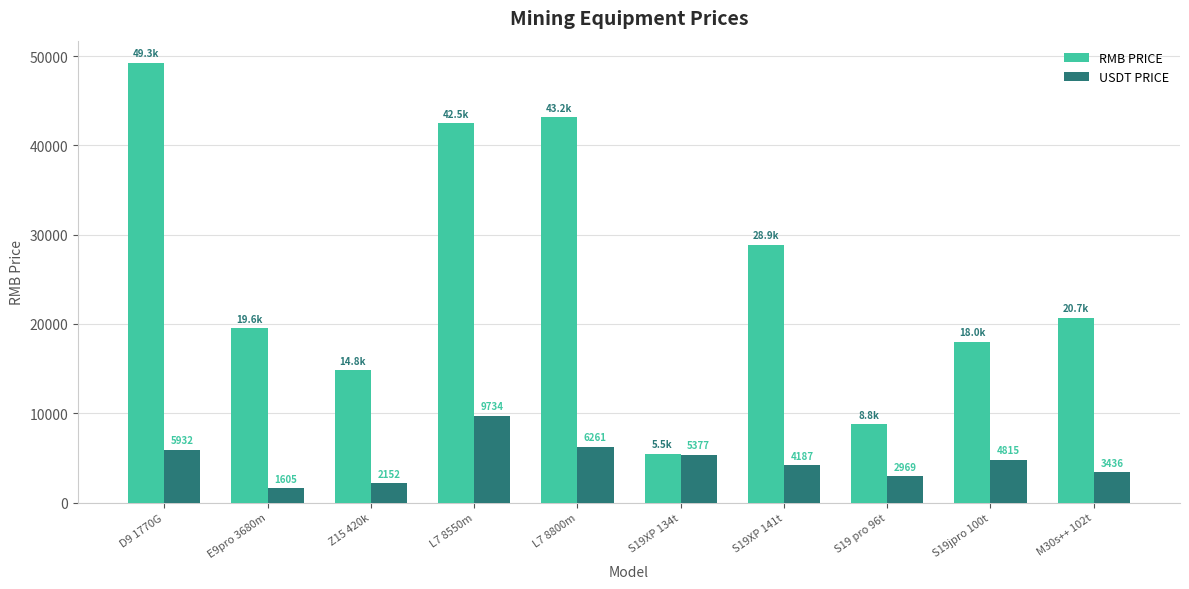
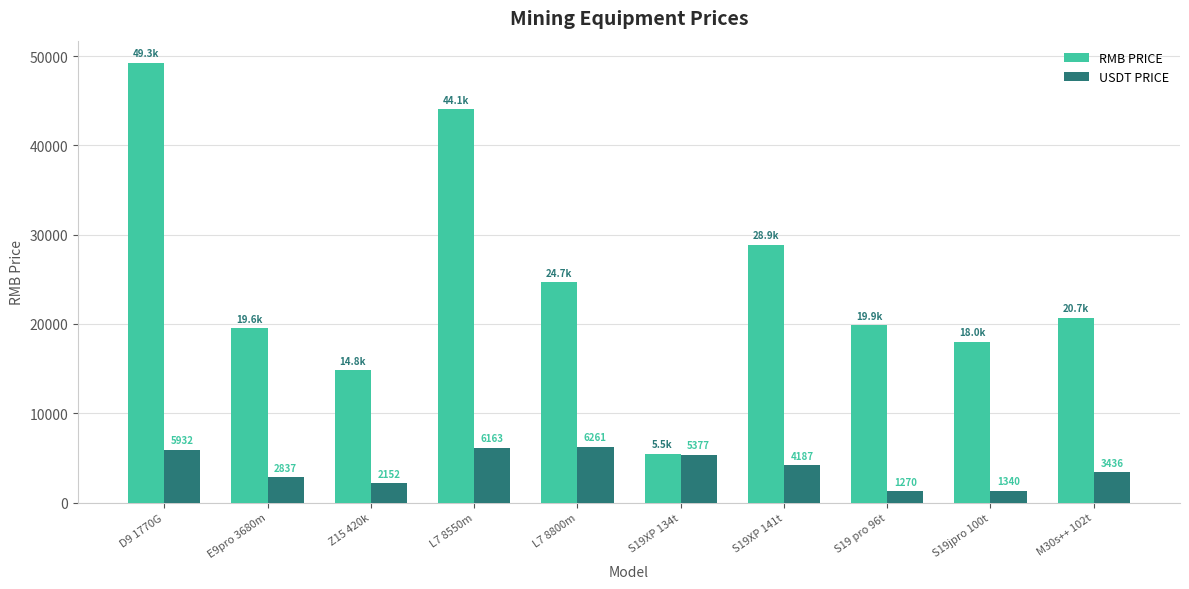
USDT PRICE, E9pro 3680m: 1605 -> 2837
RMB PRICE, L7 8550m: 42.5k -> 44.1k
USDT PRICE, L7 8550m: 9734 -> 6163
RMB PRICE, L7 8800m: 43.2k -> 24.7k
RMB PRICE, S19 pro 96t: 8.8k -> 19.9k
USDT PRICE, S19 pro 96t: 2969 -> 1270
USDT PRICE, S19jpro 100t: 4815 -> 1340
